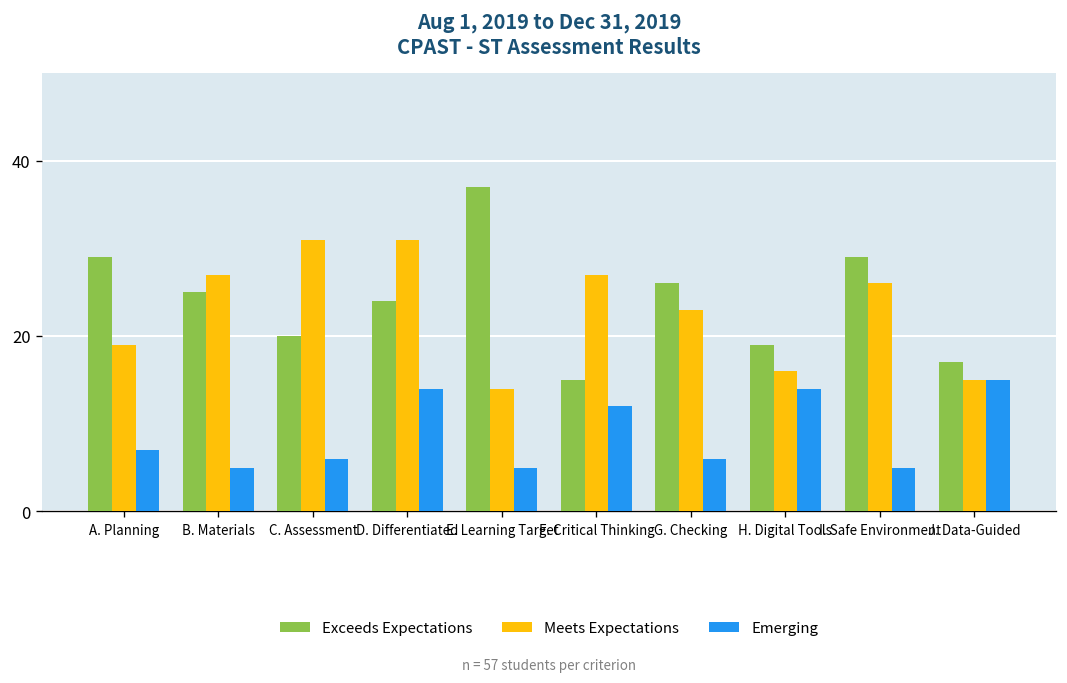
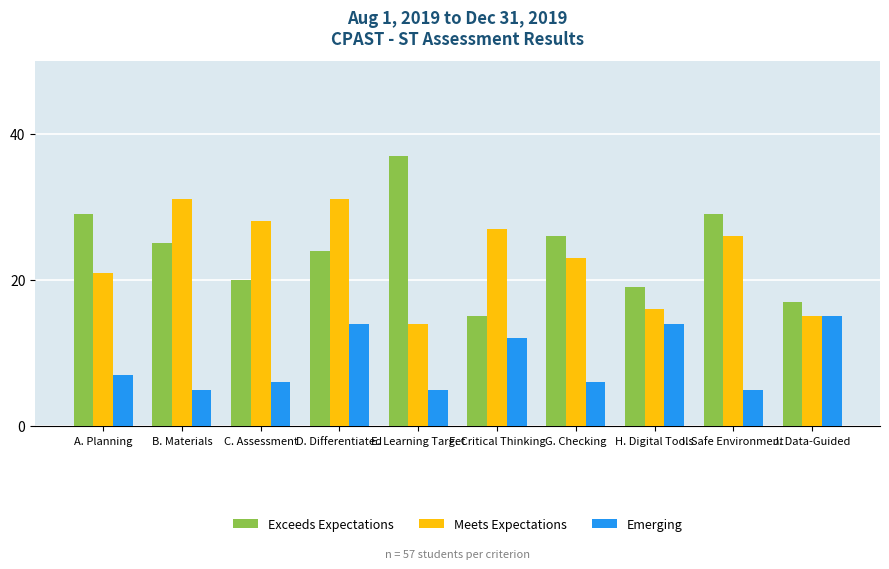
Meets Expectations, A. Planning: 19 -> 21
Meets Expectations, B. Materials: 27 -> 31
Meets Expectations, C. Assessment: 31 -> 28
